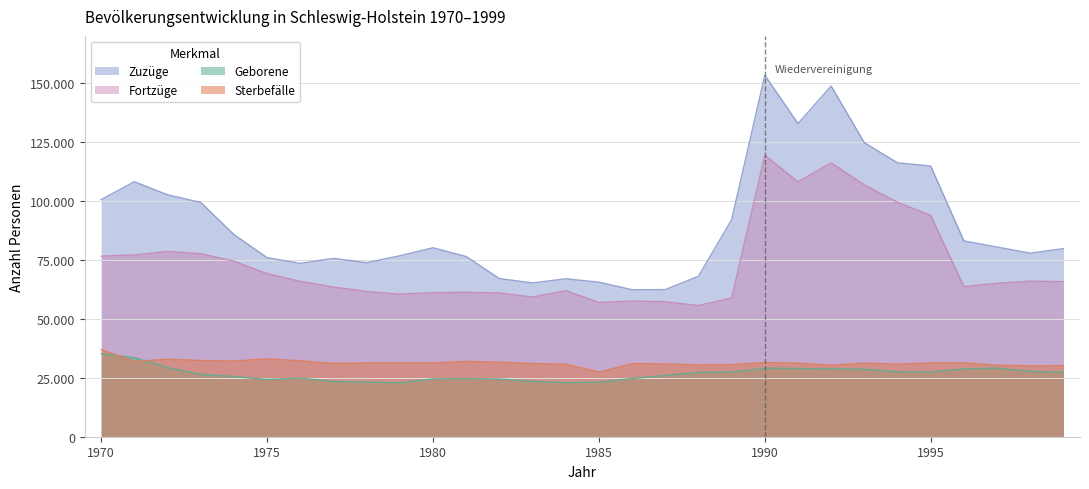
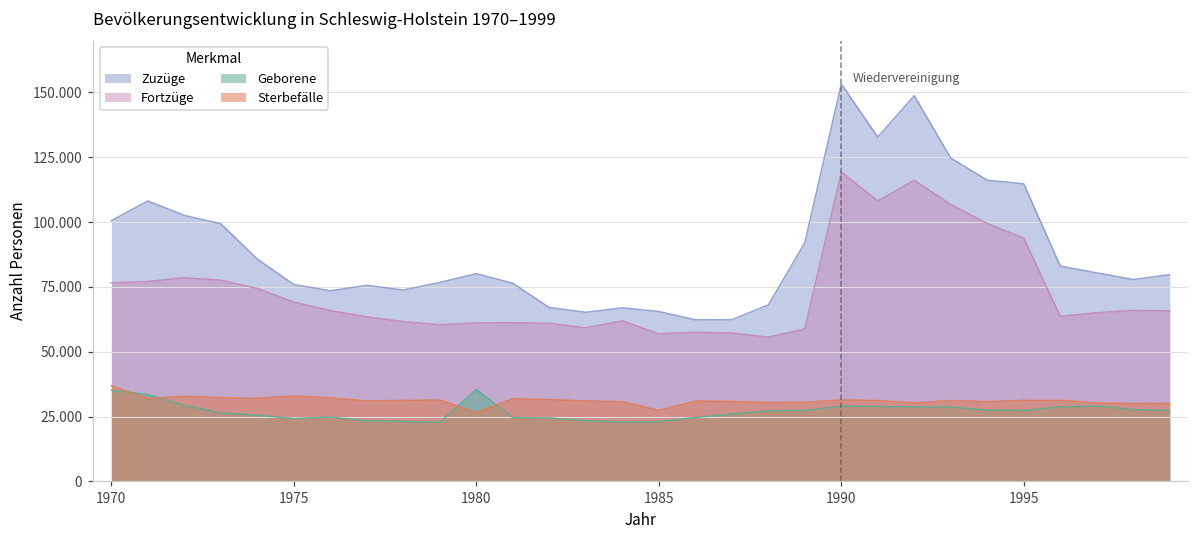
Geborene, 1980: 25 -> 36
Sterbefälle, 1980: 31 -> 27
